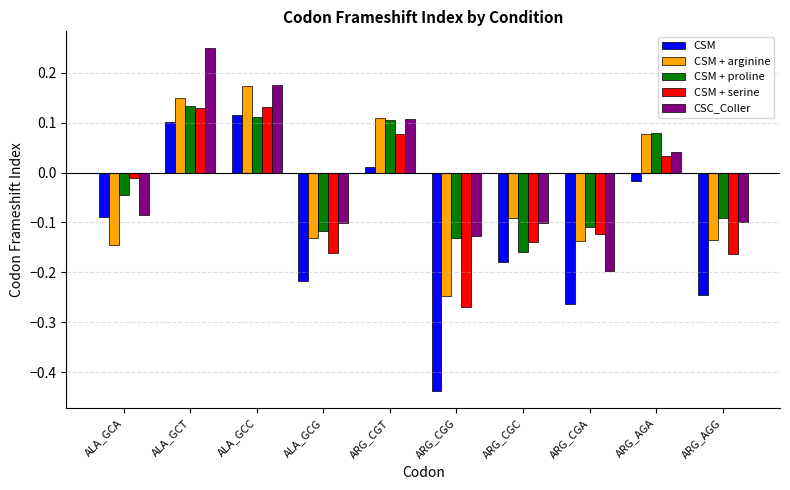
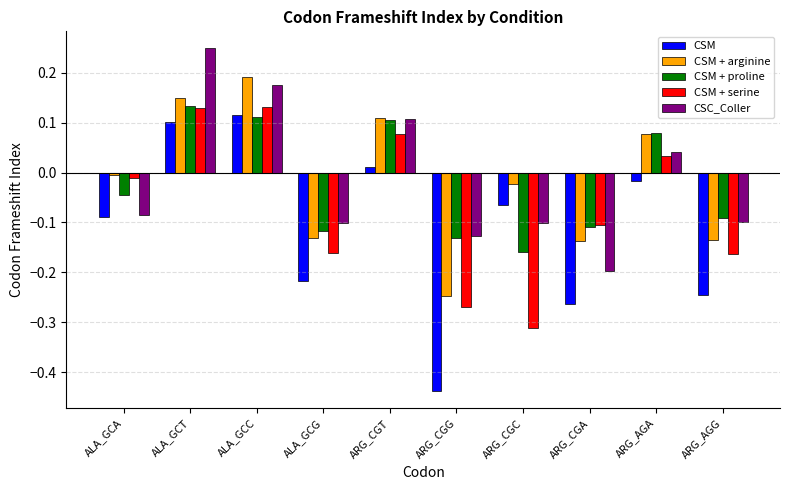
CSM + arginine, ALA_GCA: -0.15 -> 0.00
CSM + arginine, ALA_GCC: 0.17 -> 0.19
CSM, ARG_CGC: -0.18 -> -0.07
CSM + arginine, ARG_CGC: -0.09 -> -0.02
CSM + serine, ARG_CGC: -0.14 -> -0.31
CSM + serine, ARG_CGA: -0.12 -> -0.10
